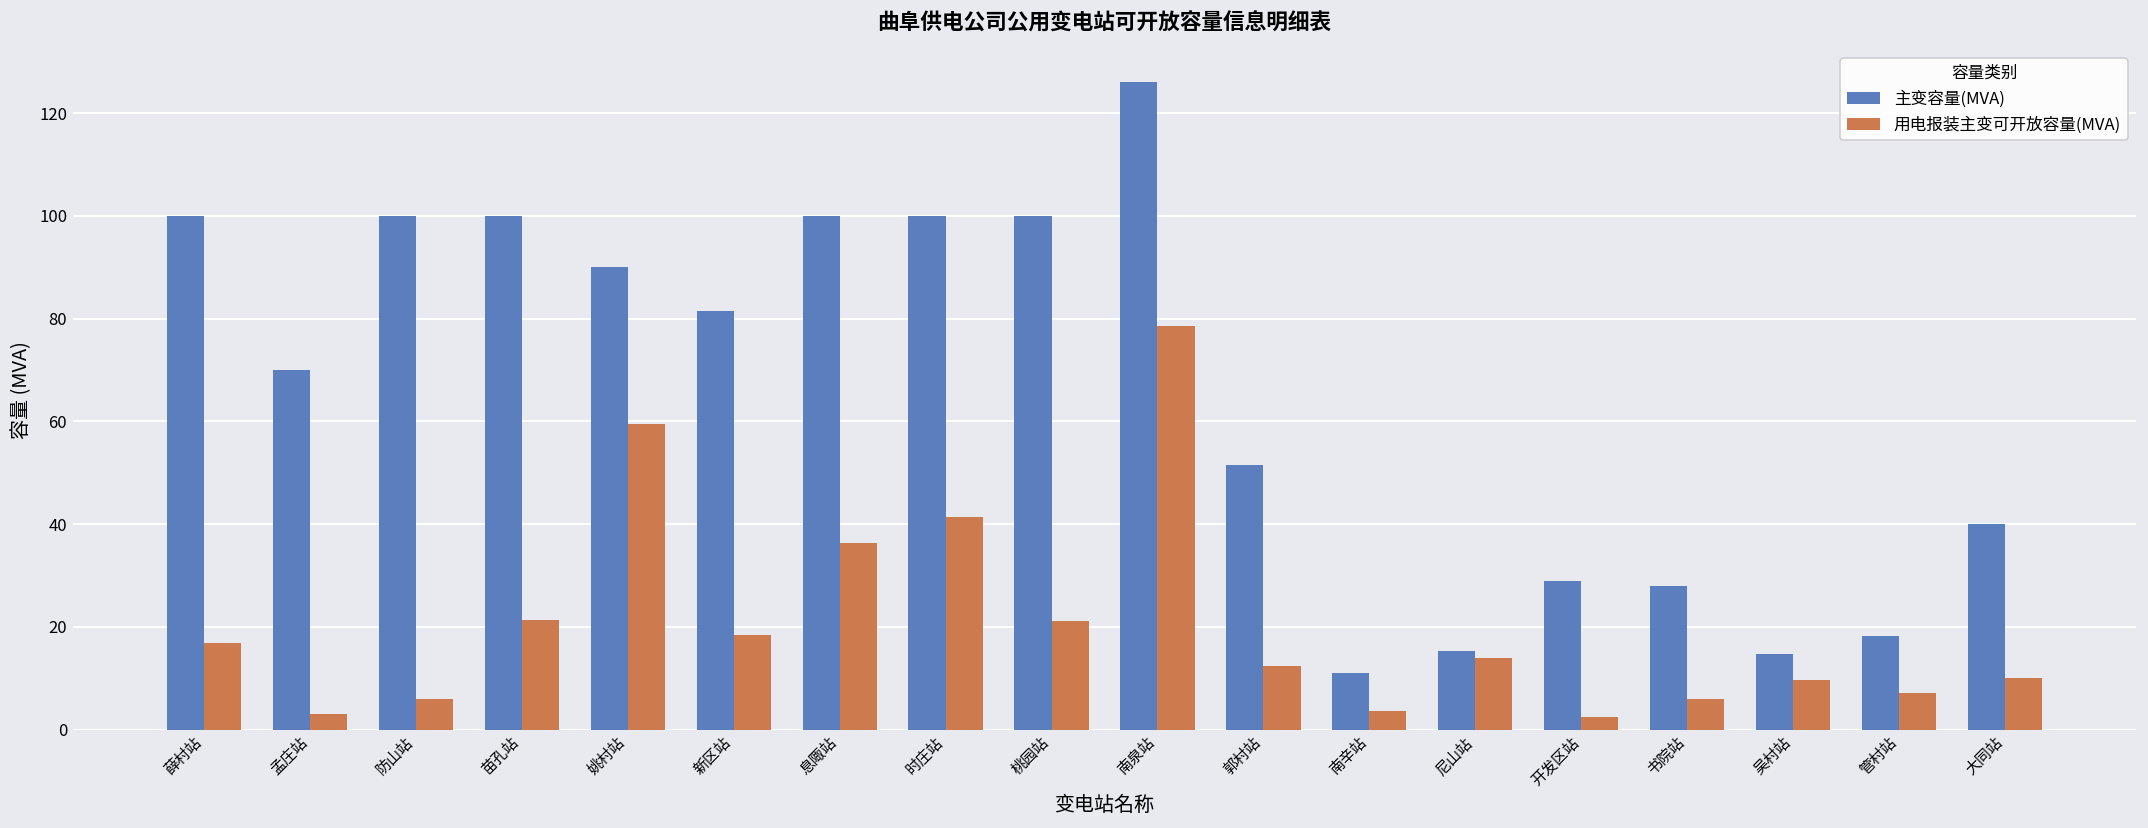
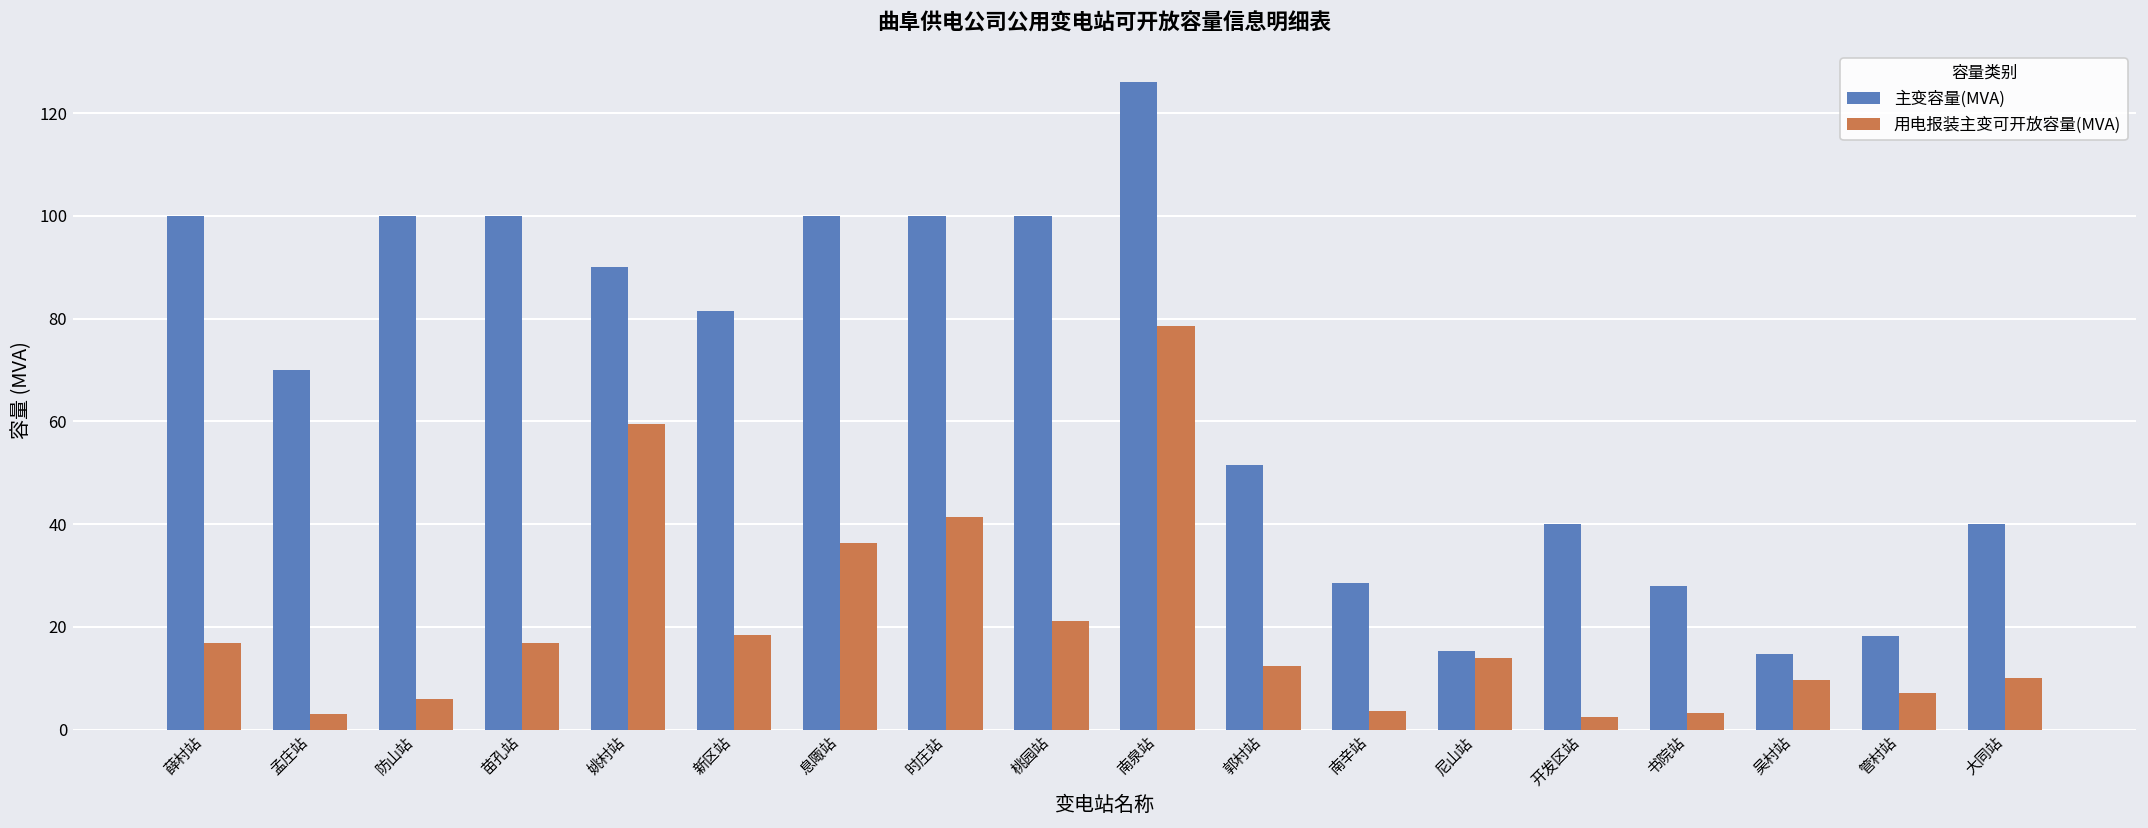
用电报装主变可开放容量(MVA), 苗孔站: 21 -> 17
主变容量(MVA), 南辛站: 11 -> 29
主变容量(MVA), 开发区站: 29 -> 40
用电报装主变可开放容量(MVA), 书院站: 6 -> 3
